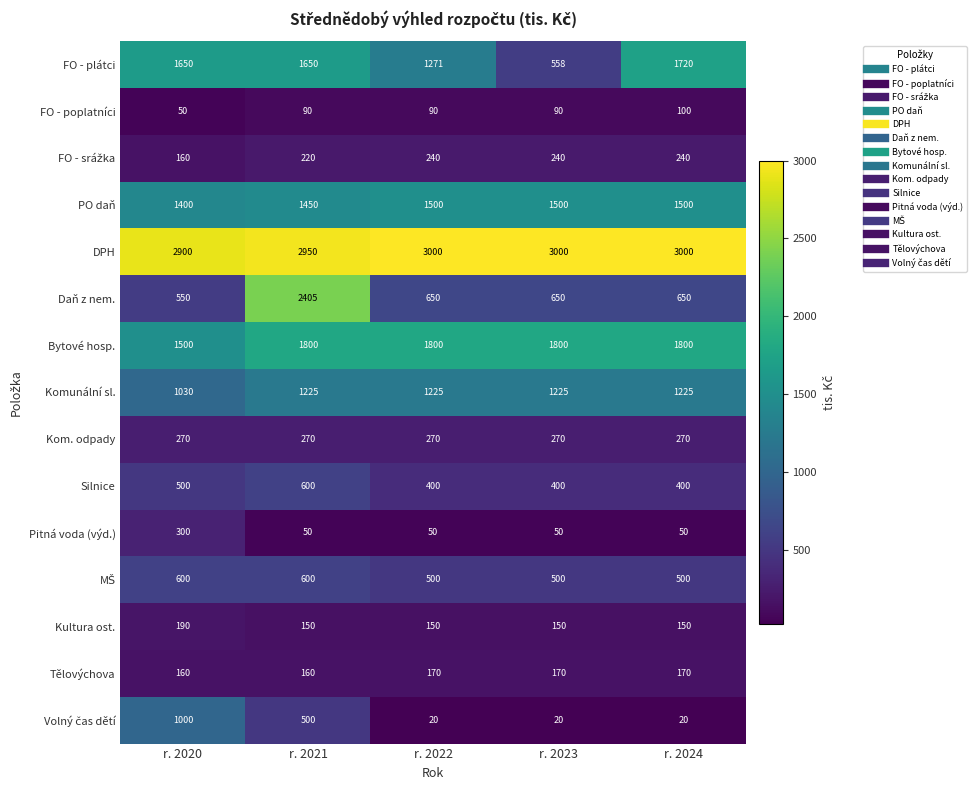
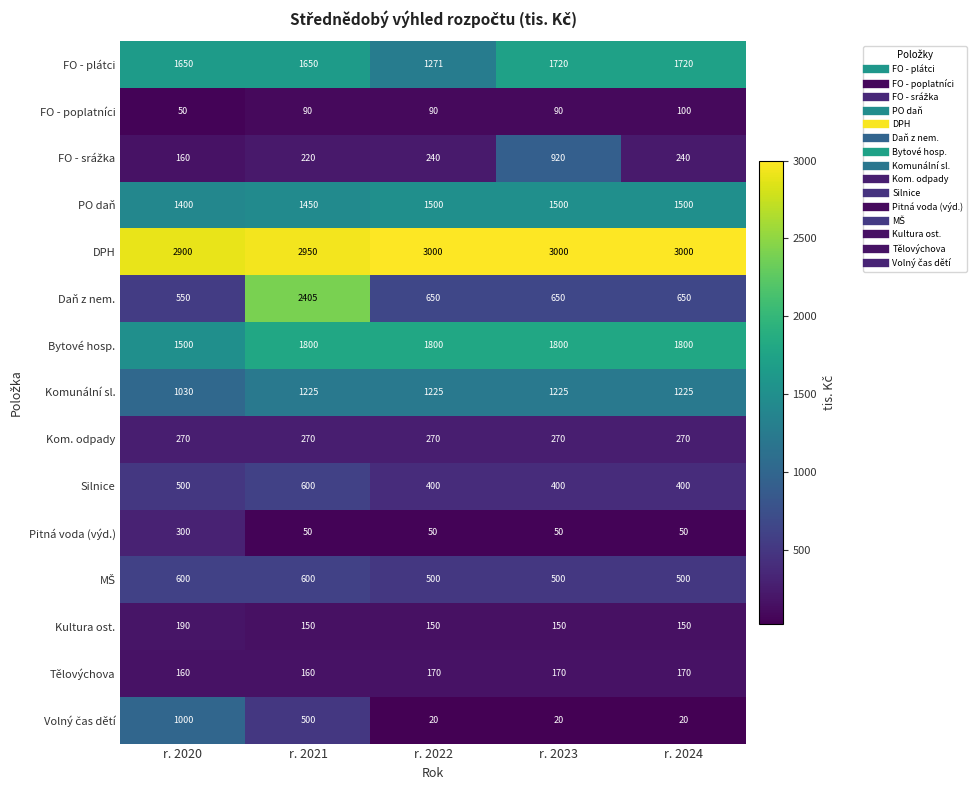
FO - plátci, r. 2023: 558 -> 1720
FO - srážka, r. 2023: 240 -> 920
